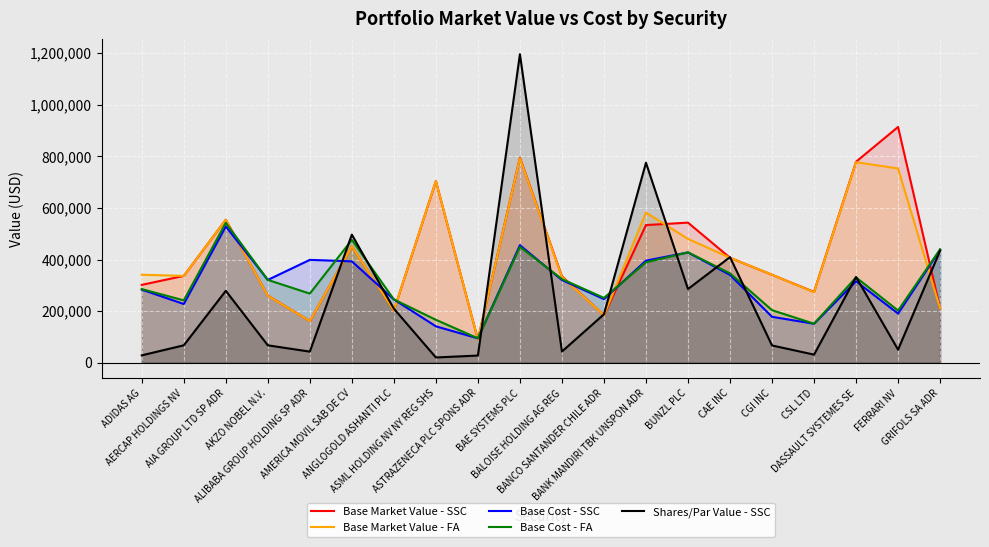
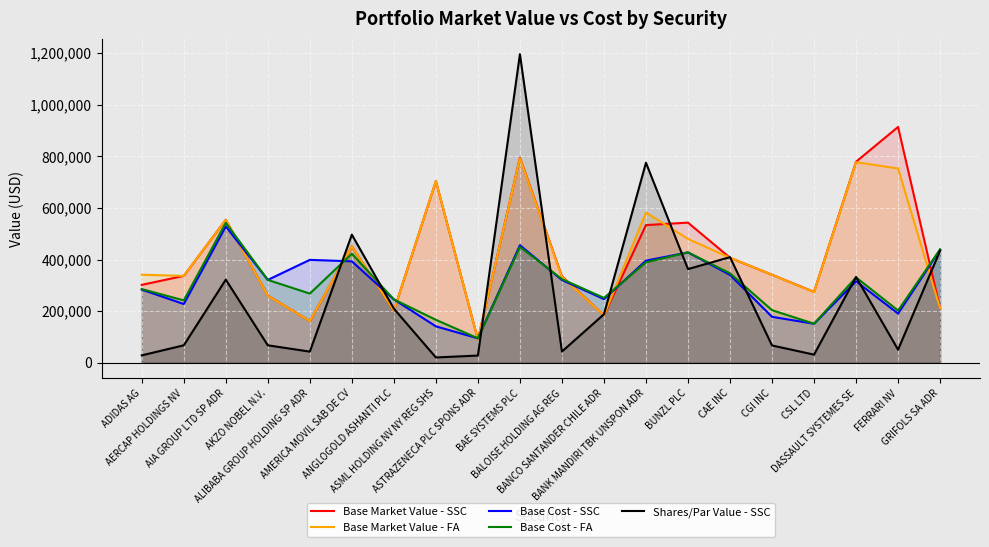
Shares/Par Value - SSC, AIA GROUP LTD SP ADR: 280,000 -> 320,000
Base Cost - FA, AMERICA MOVIL SAB DE CV: 480,000 -> 420,000
Shares/Par Value - SSC, BUNZL PLC: 290,000 -> 360,000
